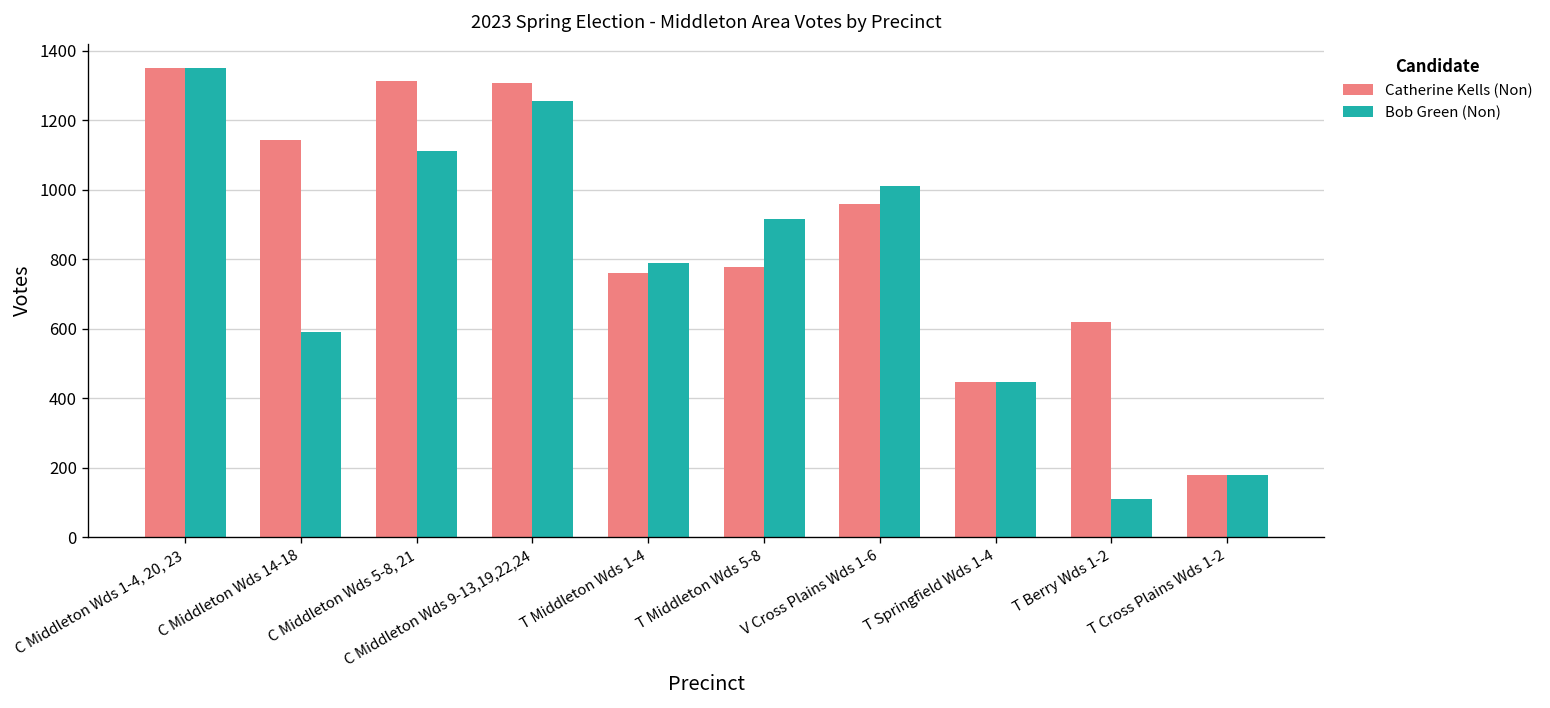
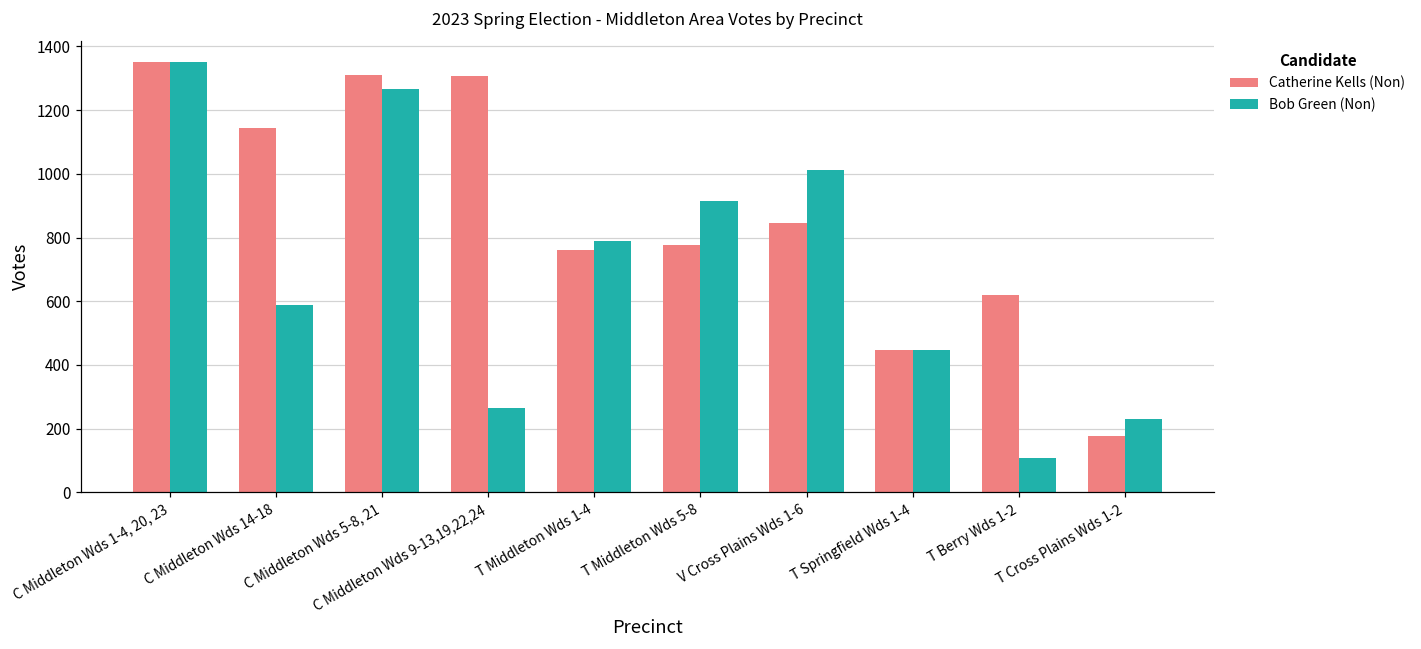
Bob Green (Non), C Middleton Wds 5-8, 21: 1110 -> 1270
Bob Green (Non), C Middleton Wds 9-13,19,22,24: 1260 -> 260
Catherine Kells (Non), V Cross Plains Wds 1-6: 960 -> 850
Bob Green (Non), T Cross Plains Wds 1-2: 180 -> 230
